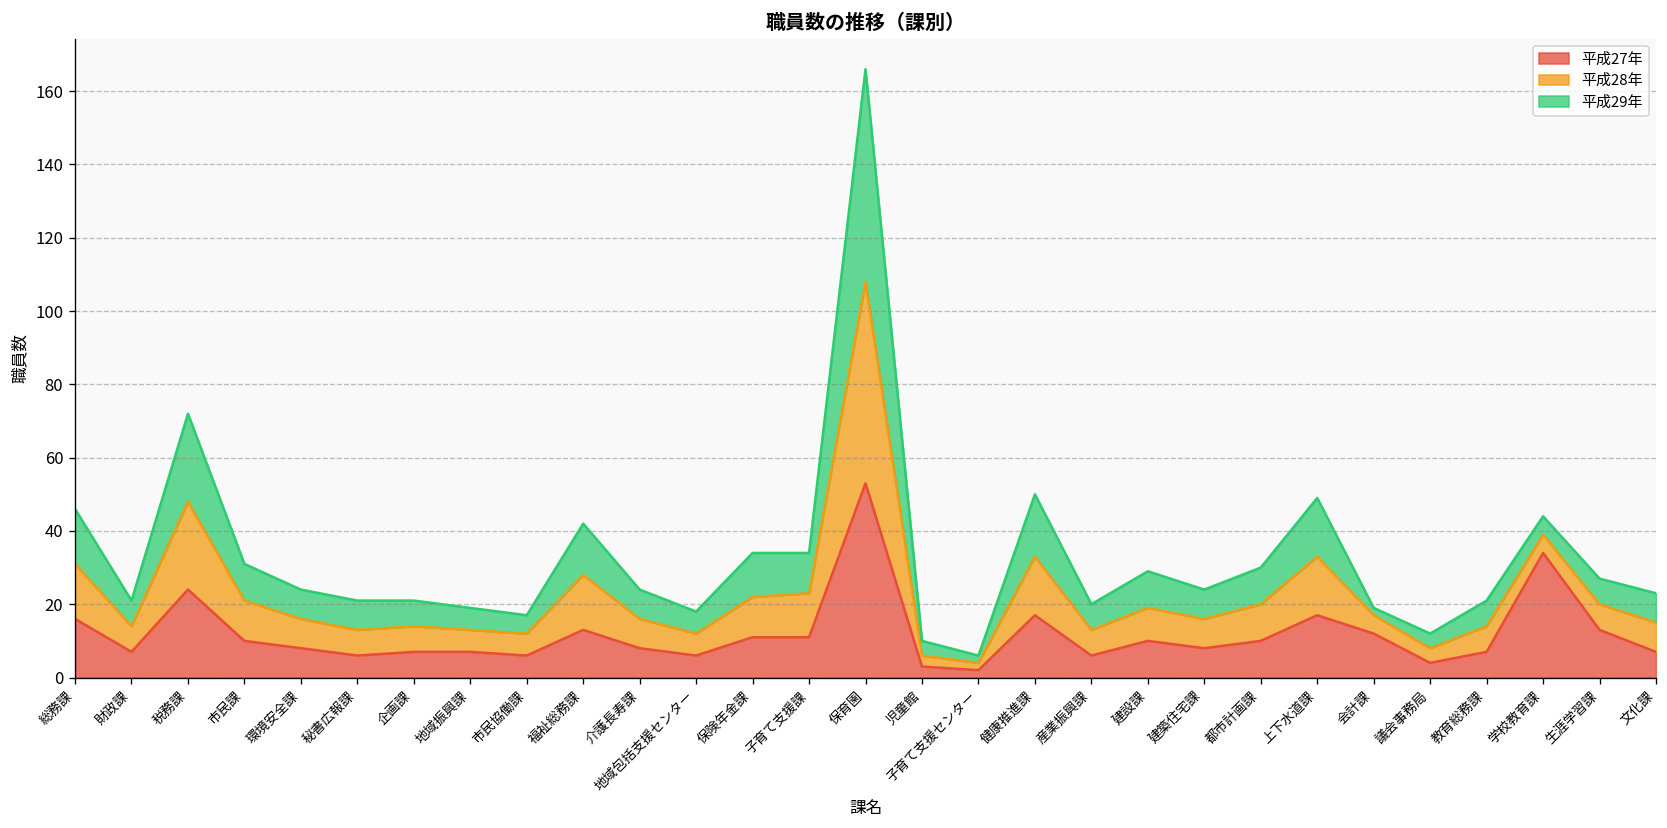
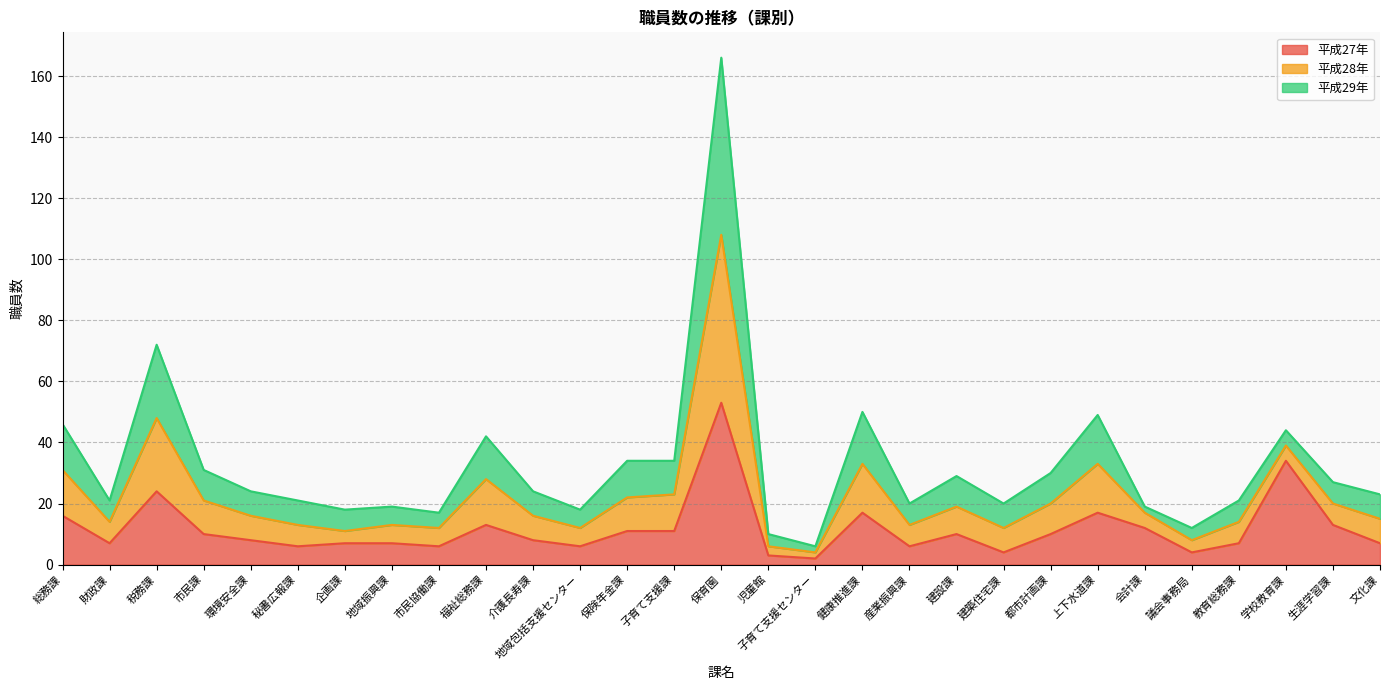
平成28年, 企画課: 7 -> 4
平成27年, 建築住宅課: 8 -> 4
